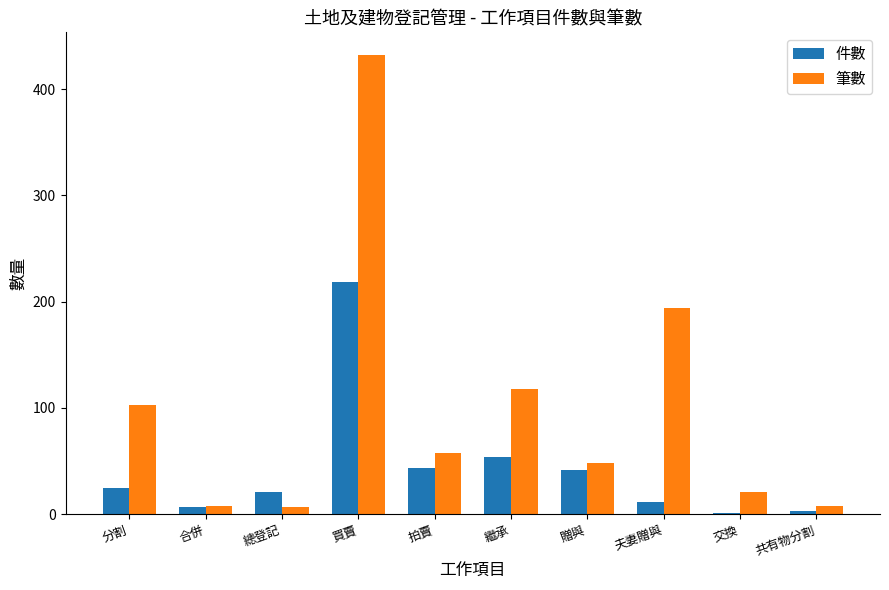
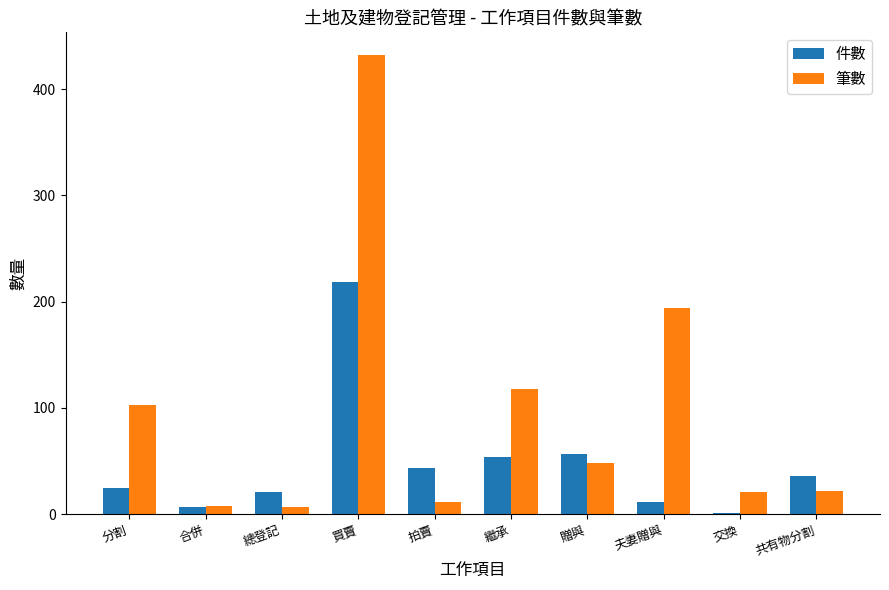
筆數, 拍賣: 58 -> 11
件數, 贈與: 42 -> 57
件數, 共有物分割: 3 -> 36
筆數, 共有物分割: 8 -> 22
